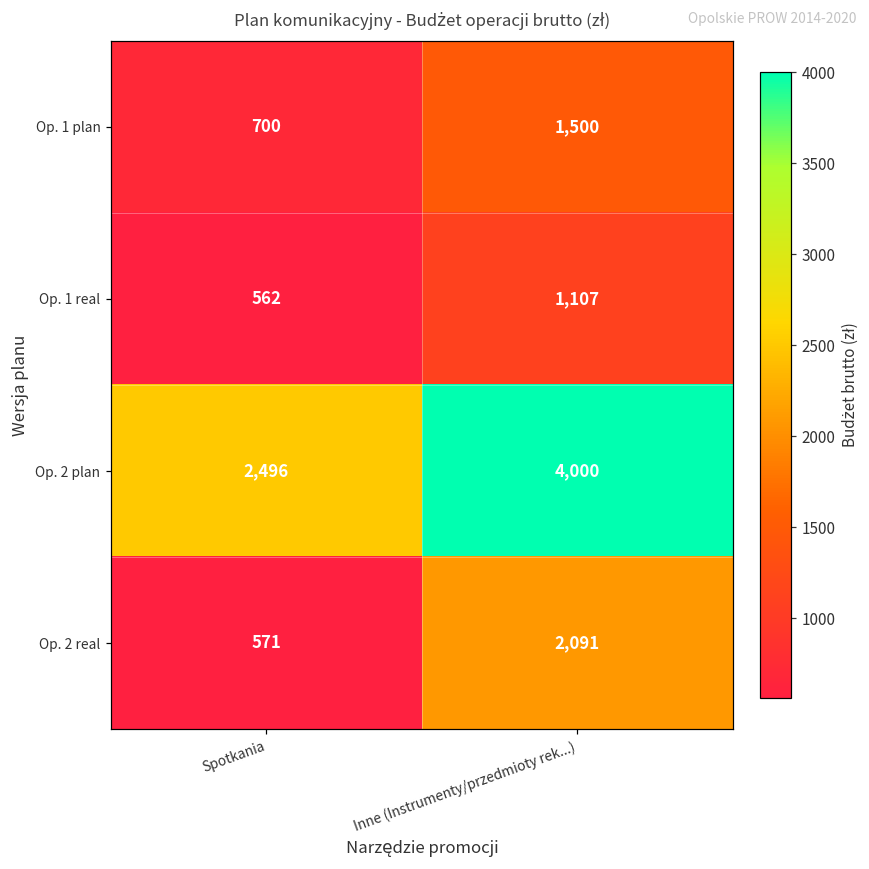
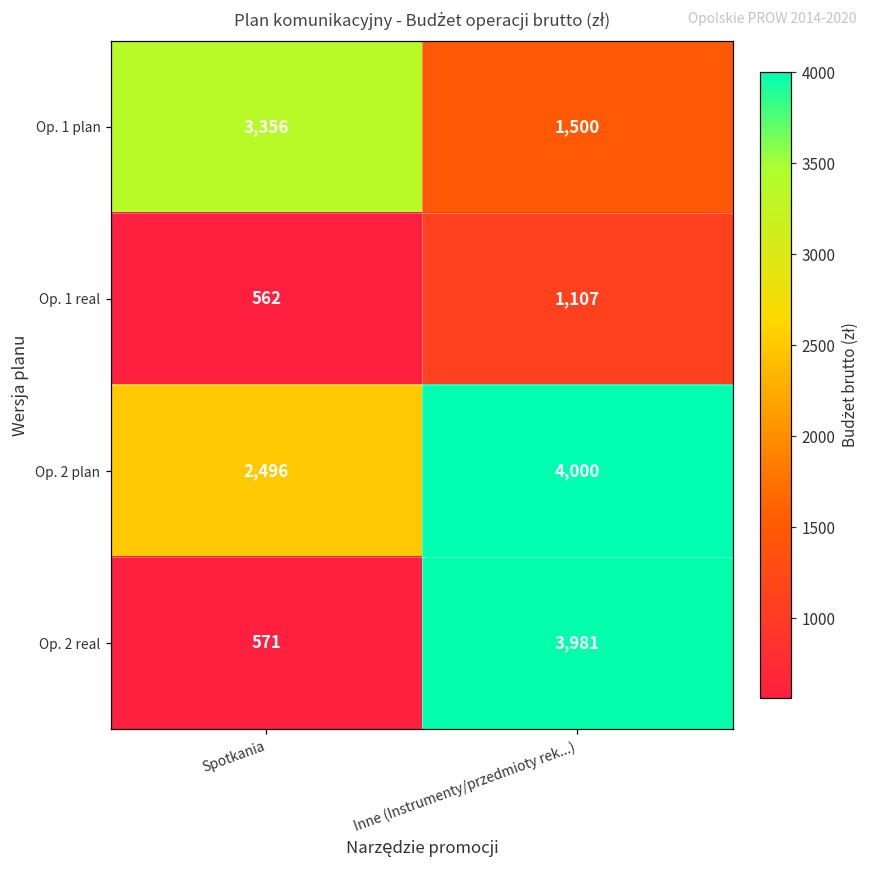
Op. 1 plan, Spotkania: 700 -> 3,356
Op. 2 real, Inne (Instrumenty/przedmioty rek...): 2,091 -> 3,981
